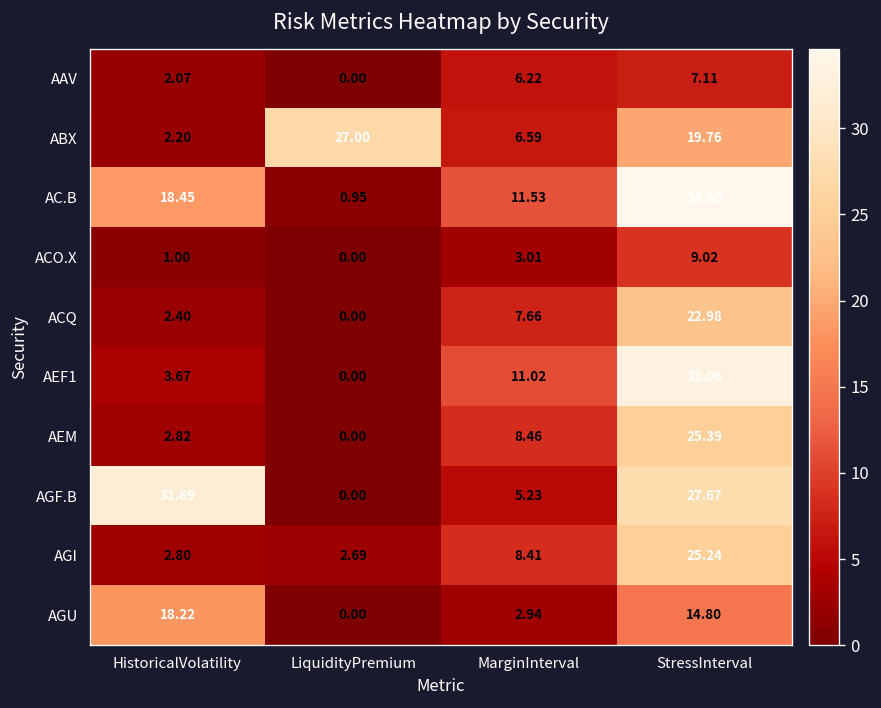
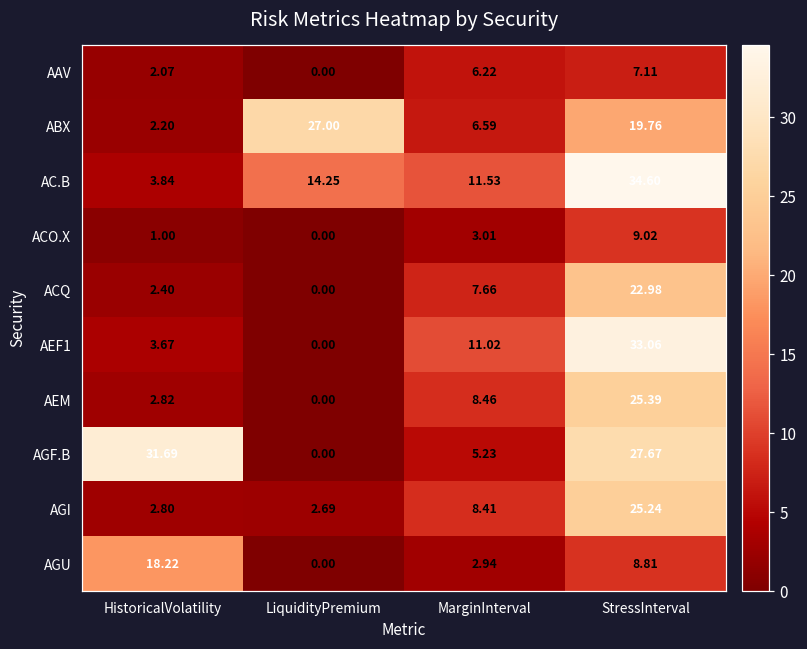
AC.B, HistoricalVolatility: 18.45 -> 3.84
AC.B, LiquidityPremium: 0.95 -> 14.25
AGU, StressInterval: 14.80 -> 8.81
